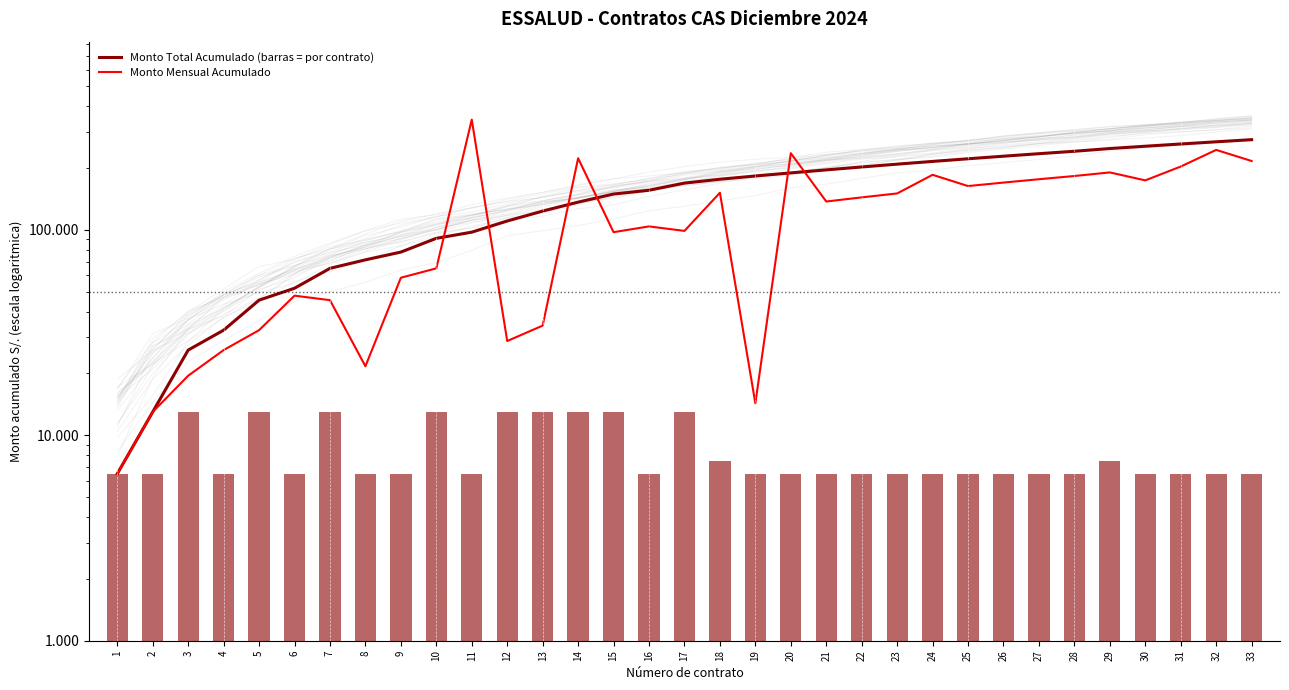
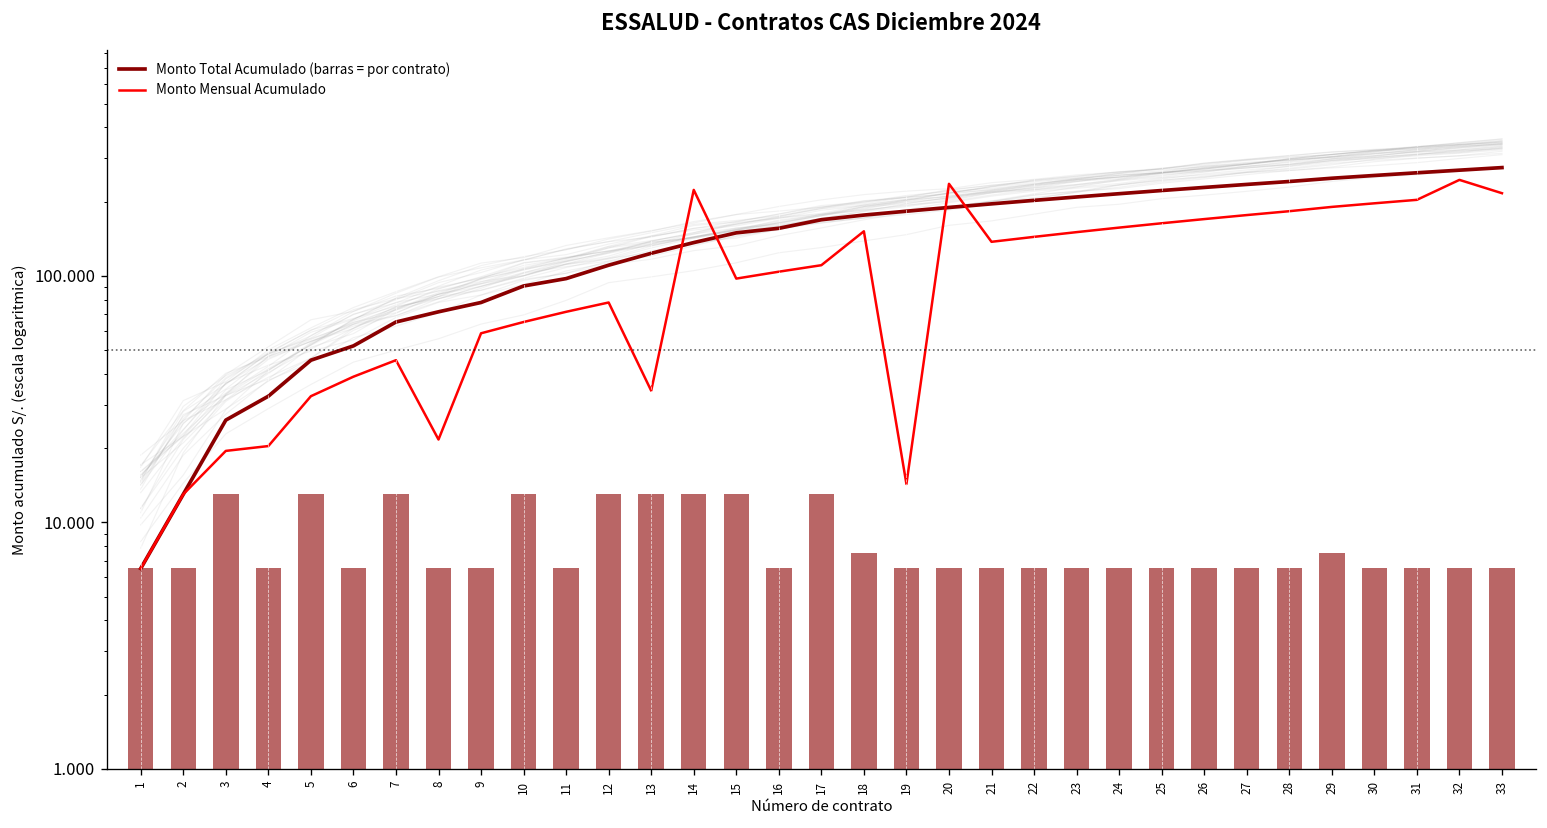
Monto Mensual Acumulado, 4: 26 -> 20
Monto Mensual Acumulado, 6: 48 -> 39
Monto Mensual Acumulado, 11: 340 -> 72
Monto Mensual Acumulado, 12: 29 -> 78
Monto Mensual Acumulado, 17: 100 -> 110
Monto Mensual Acumulado, 24: 190 -> 160
Monto Mensual Acumulado, 30: 170 -> 200
